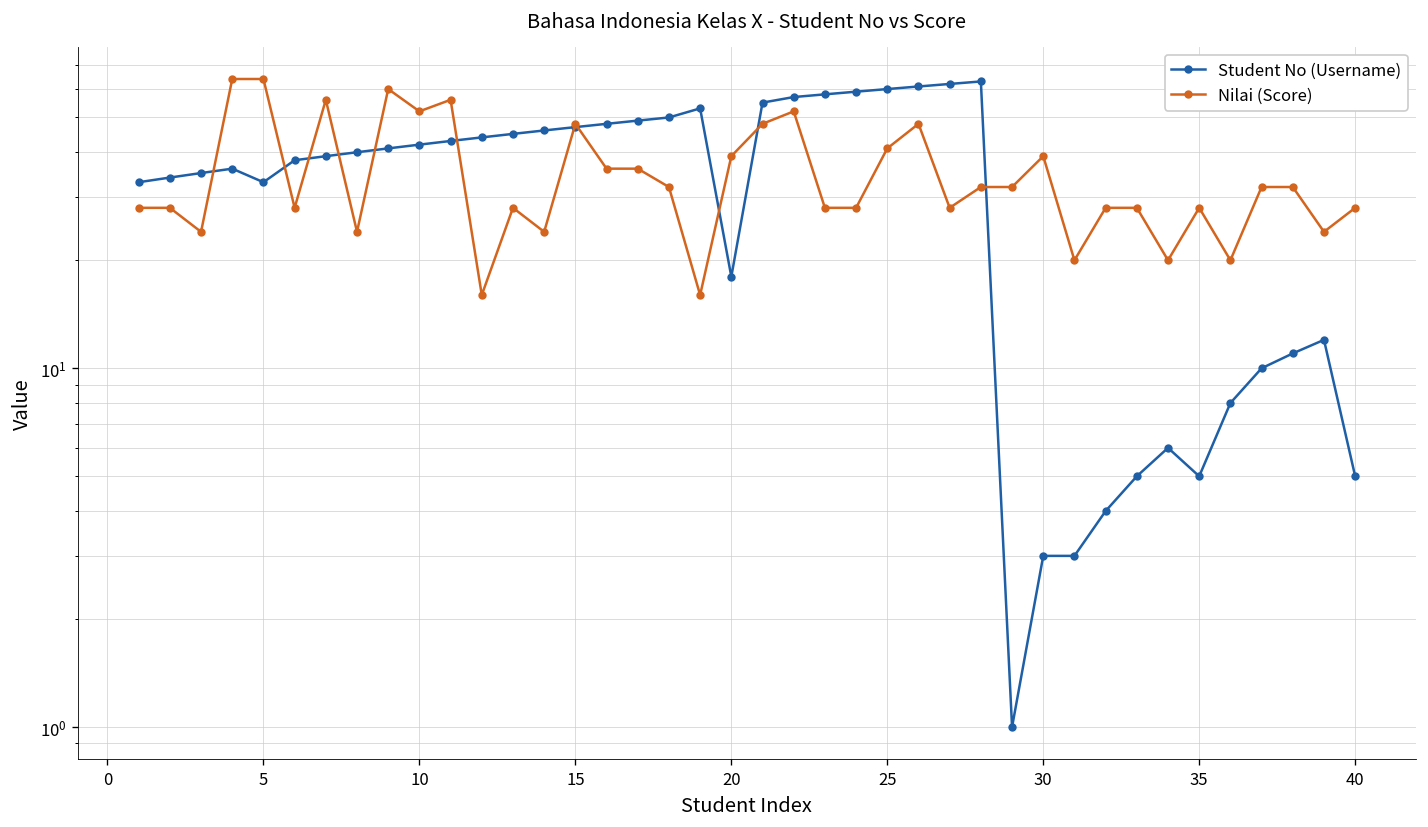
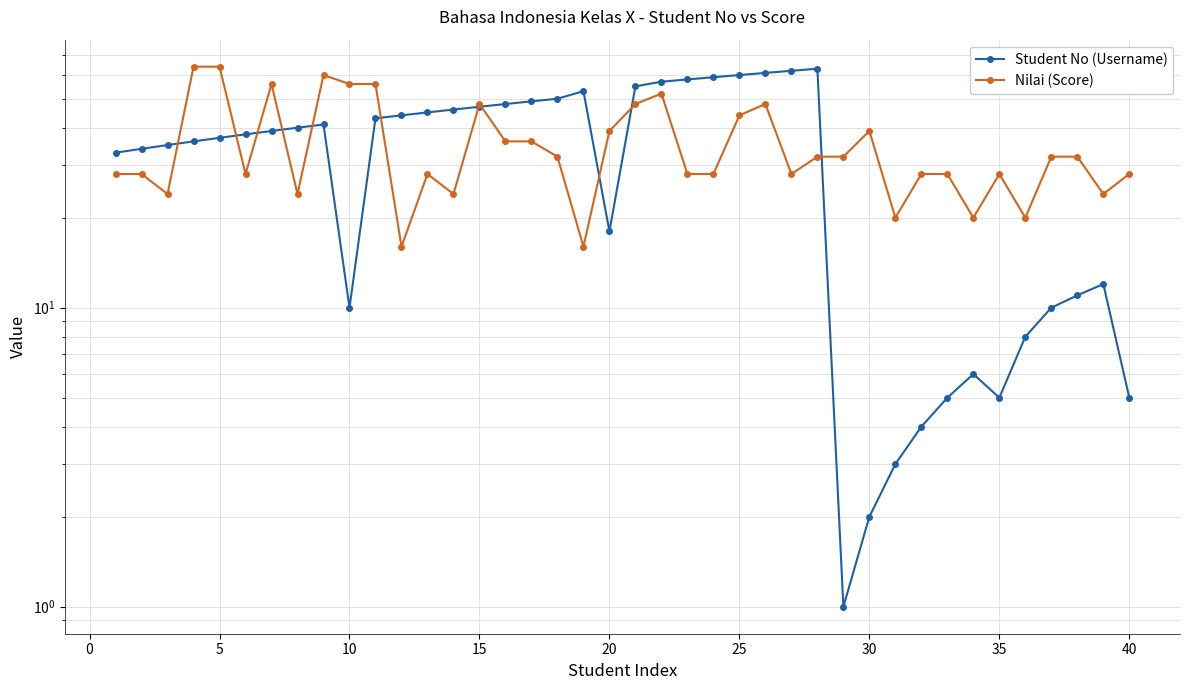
Student No (Username), 5: 33 -> 37
Student No (Username), 10: 42 -> 10
Nilai (Score), 10: 52 -> 56
Nilai (Score), 25: 41 -> 44
Student No (Username), 30: 3 -> 2
